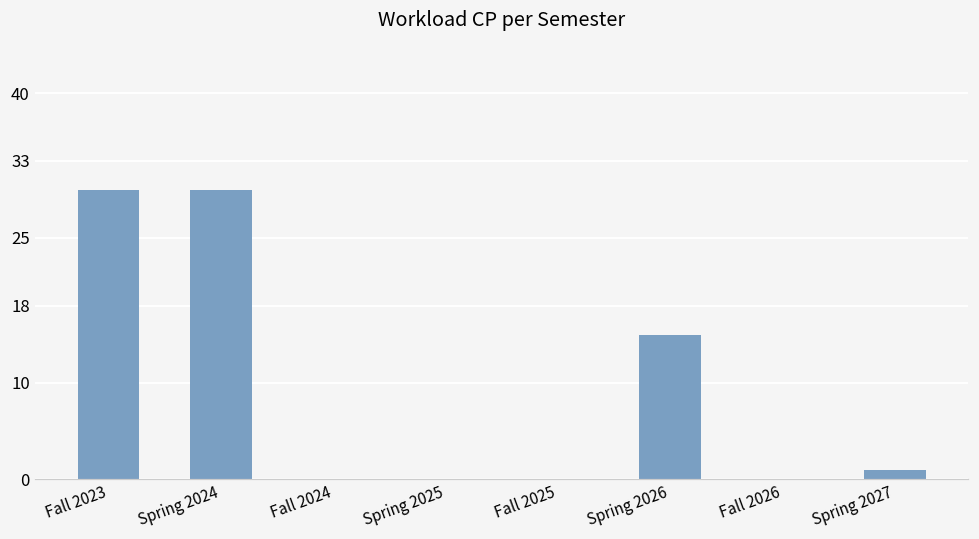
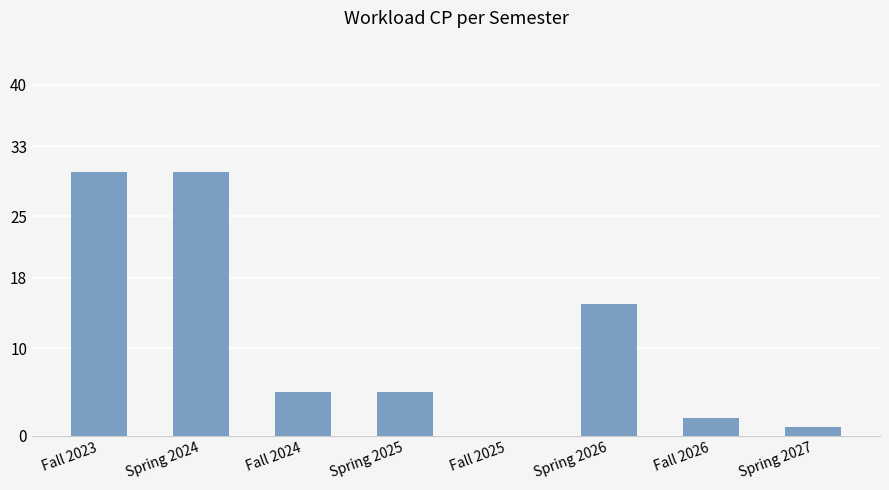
Fall 2024: 0 -> 5
Spring 2025: 0 -> 5
Fall 2026: 0 -> 2
